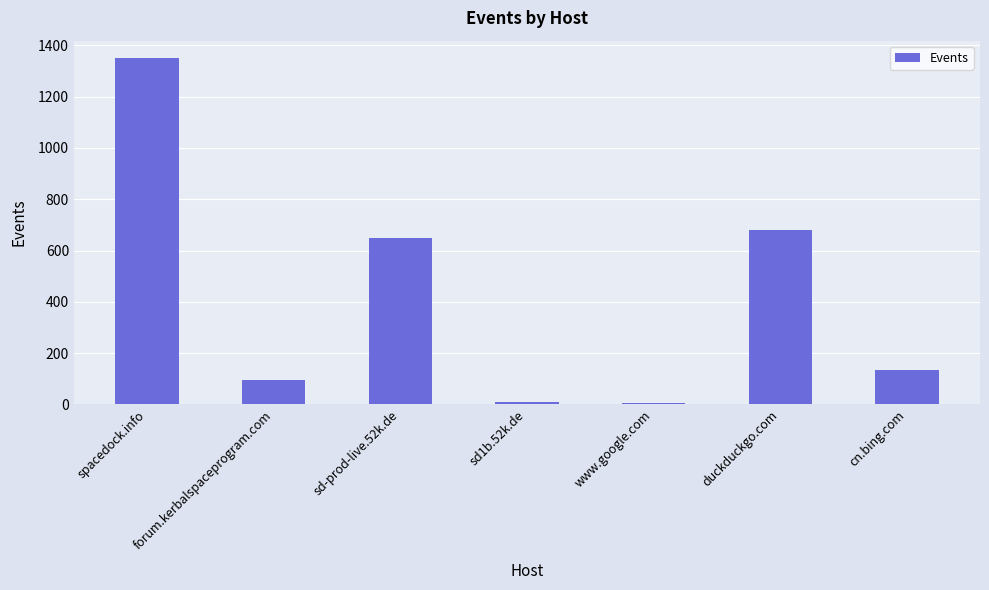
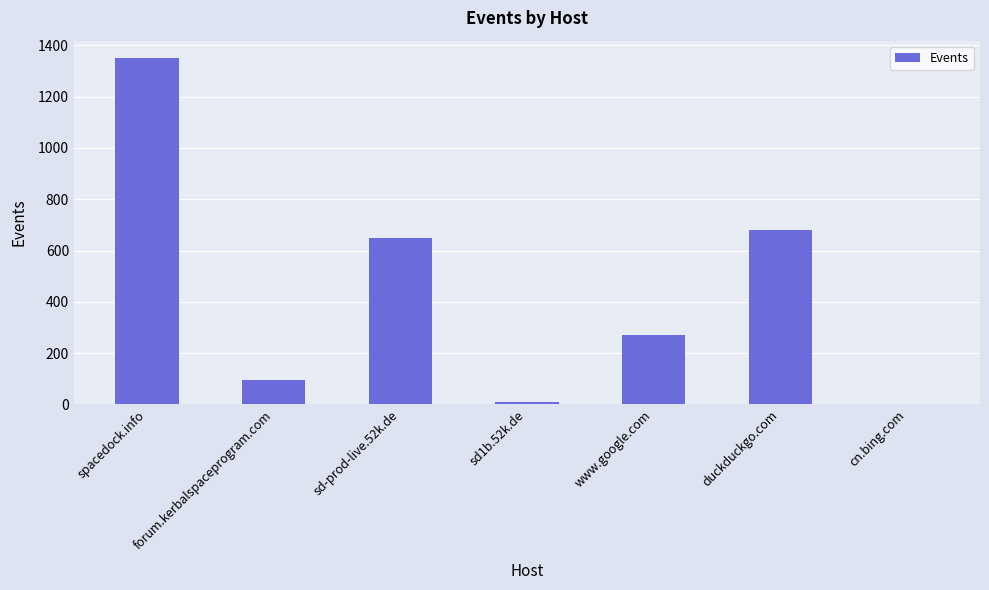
www.google.com: 10 -> 270
cn.bing.com: 130 -> 0
